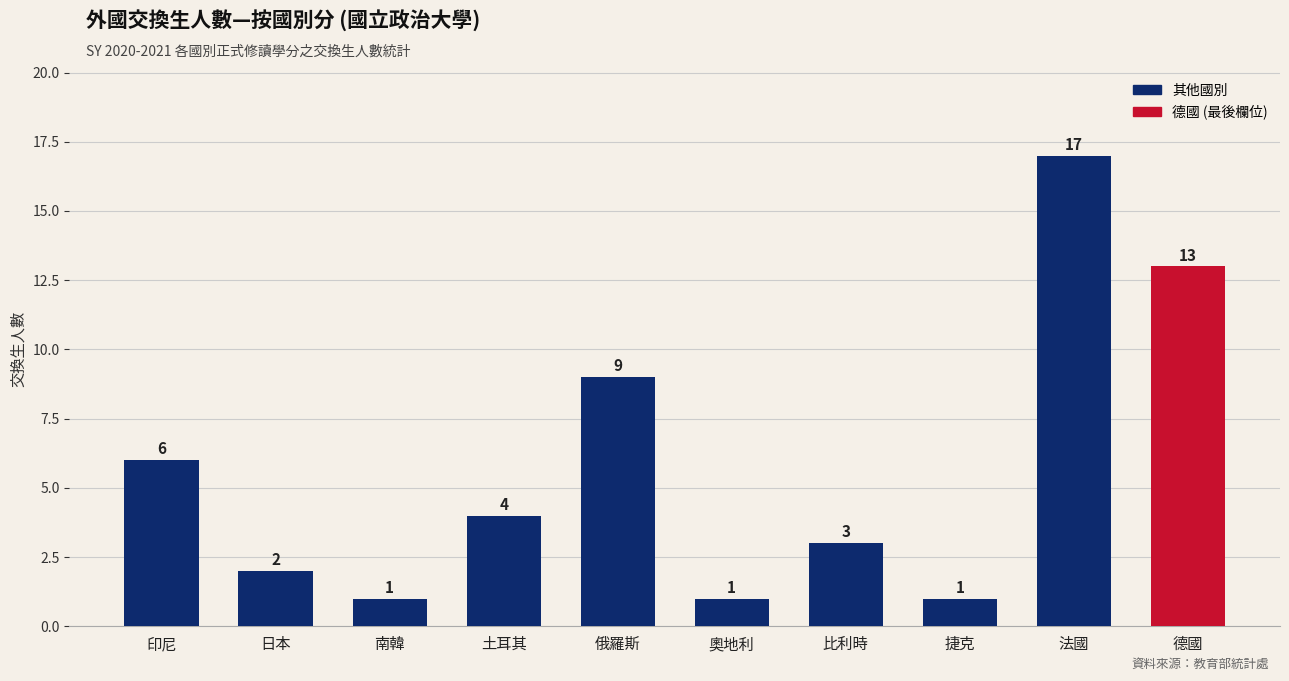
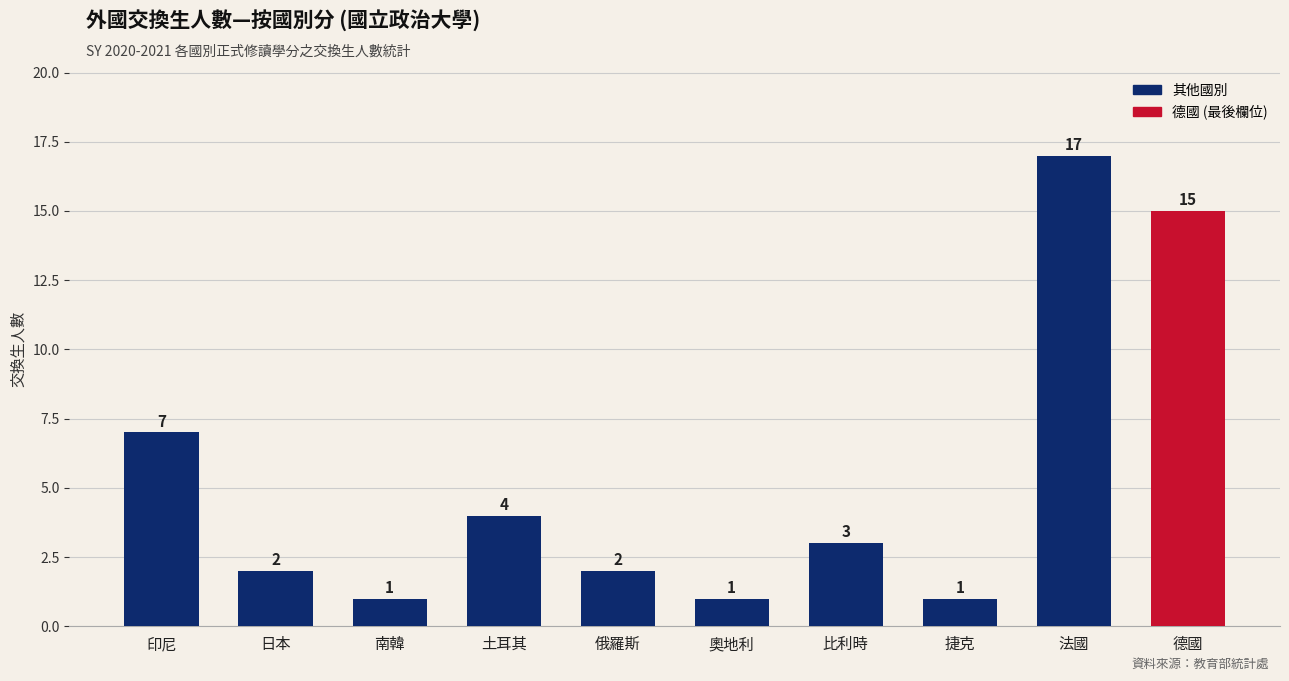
印尼: 6 -> 7
俄羅斯: 9 -> 2
德國: 13 -> 15
